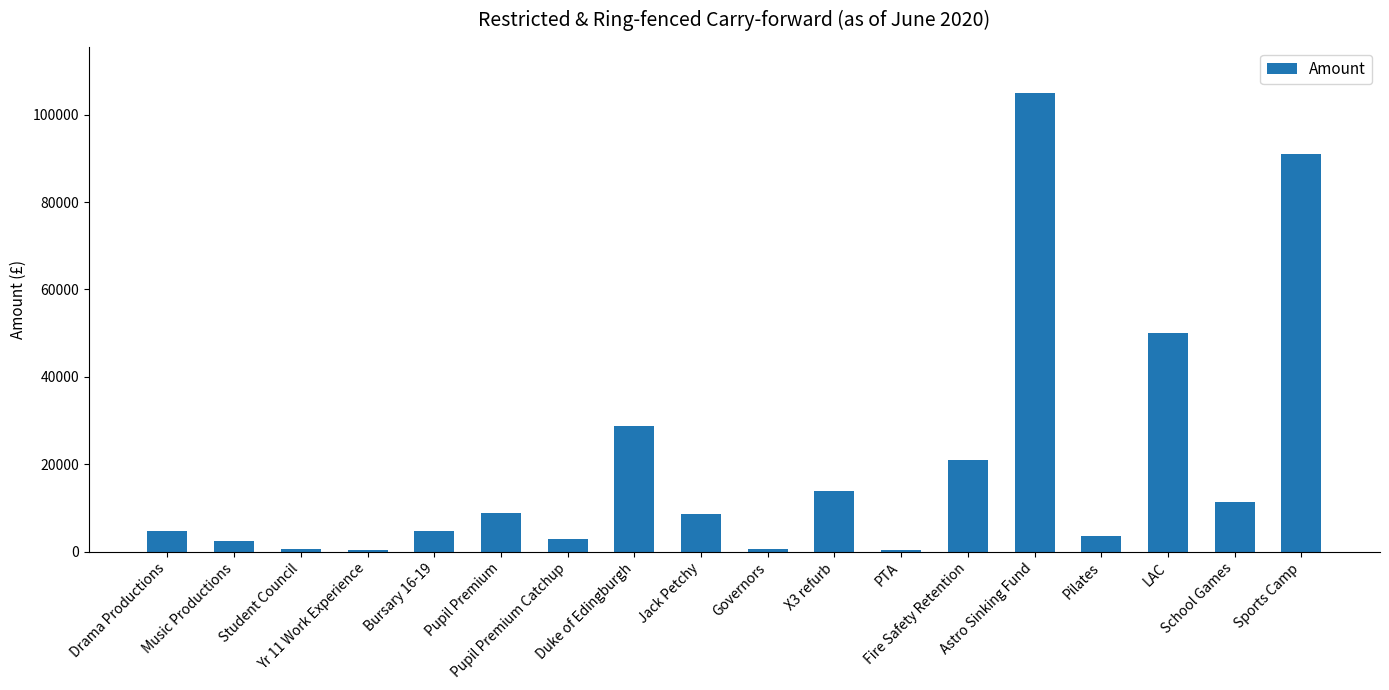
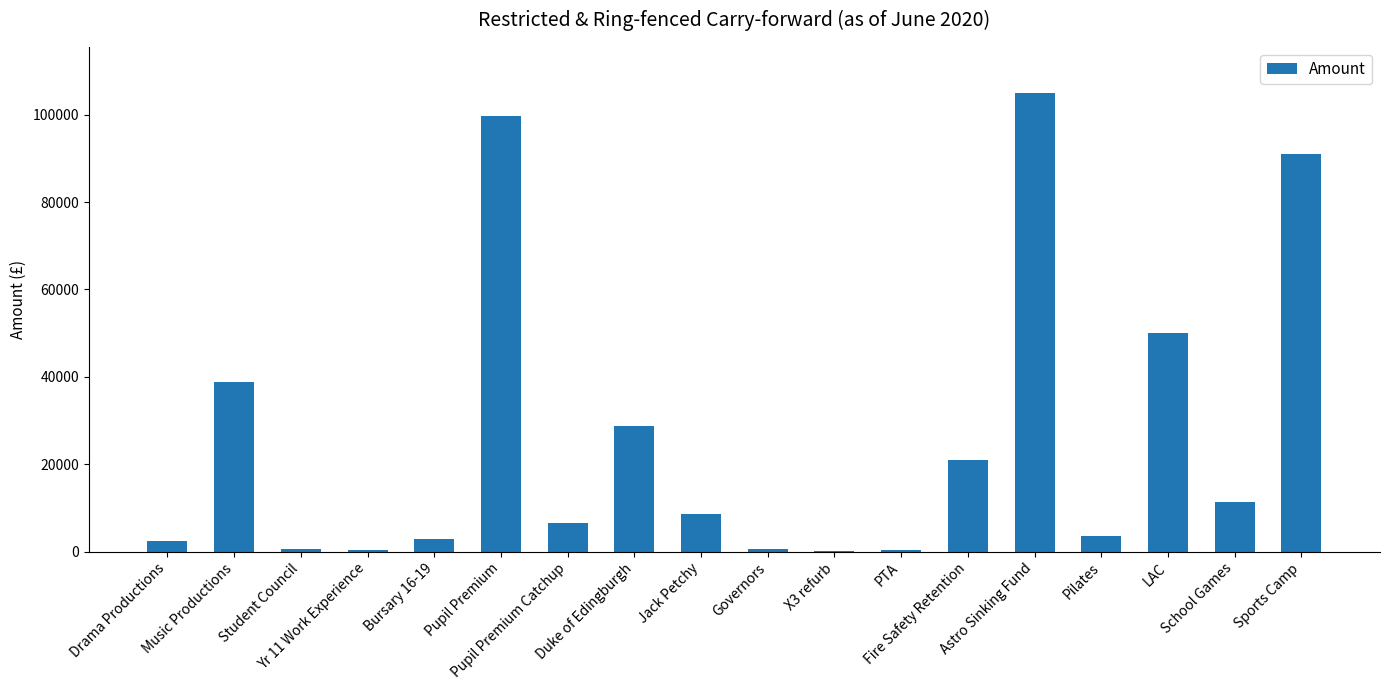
Drama Productions: 5000 -> 2000
Music Productions: 2000 -> 39000
Bursary 16-19: 5000 -> 3000
Pupil Premium: 9000 -> 100000
Pupil Premium Catchup: 3000 -> 7000
X3 refurb: 14000 -> 0
